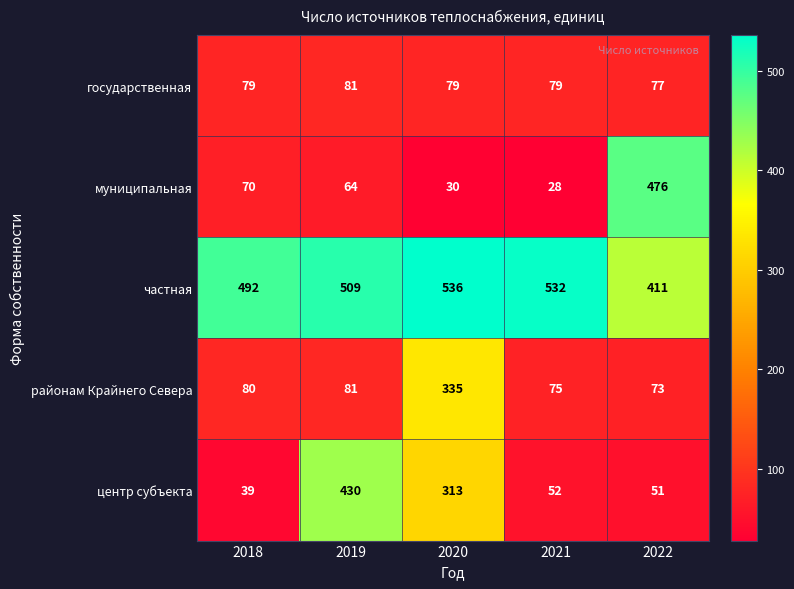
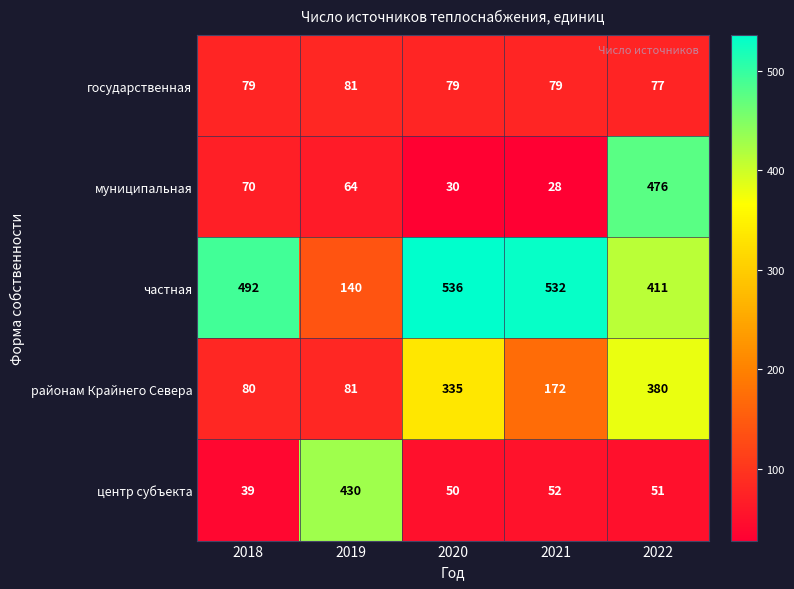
частная, 2019: 509 -> 140
районам Крайнего Севера, 2021: 75 -> 172
районам Крайнего Севера, 2022: 73 -> 380
центр субъекта, 2020: 313 -> 50
